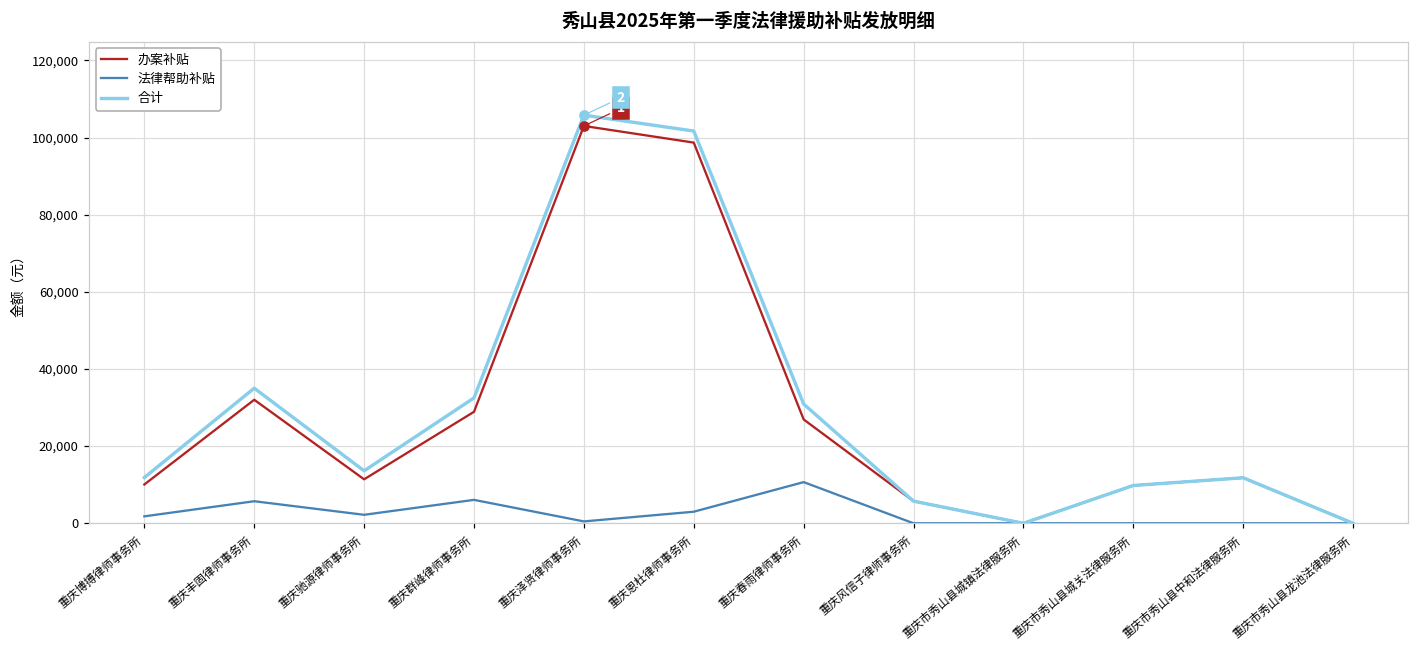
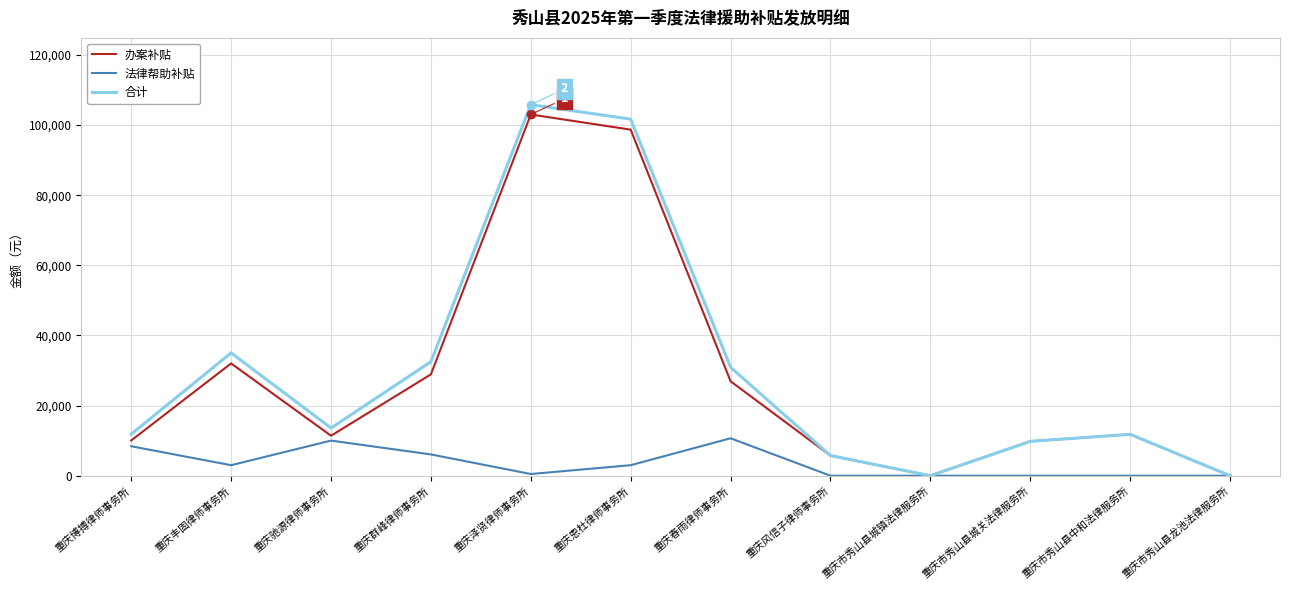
法律帮助补贴, 重庆博搏律师事务所: 2,000 -> 8,000
法律帮助补贴, 重庆丰固律师事务所: 6,000 -> 3,000
法律帮助补贴, 重庆驰源律师事务所: 2,000 -> 10,000
